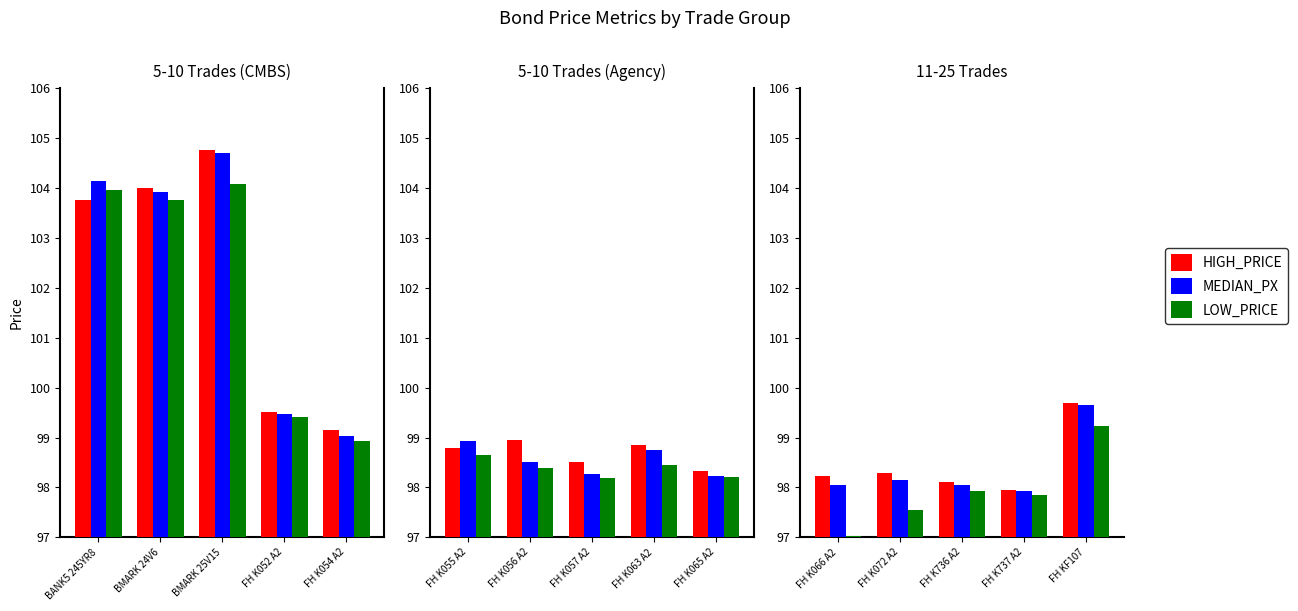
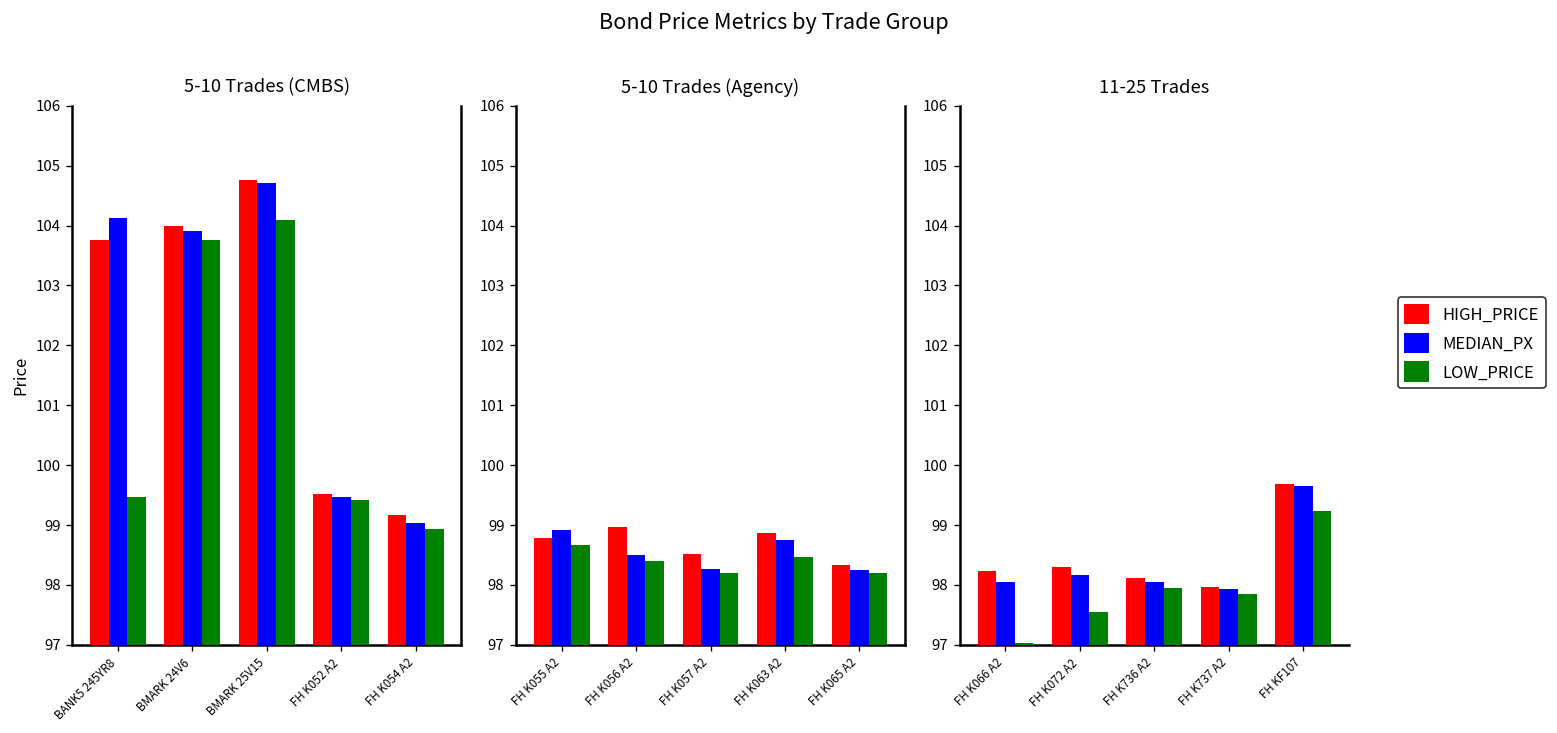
5-10 Trades (CMBS), LOW_PRICE, BANK5 245YR8: 104.0 -> 99.5
